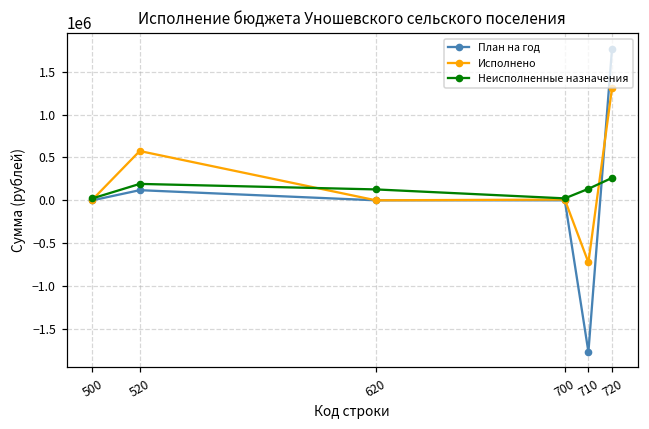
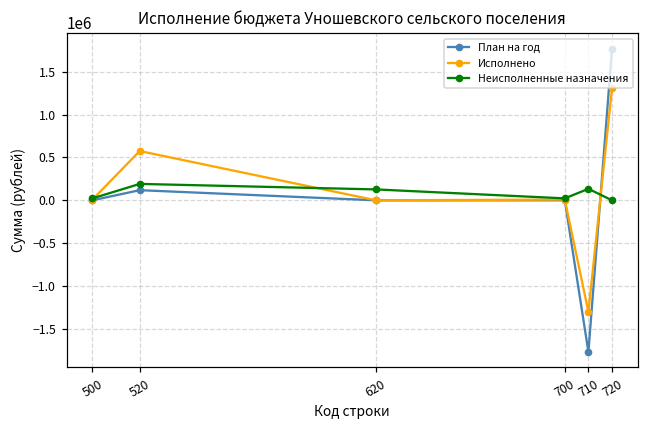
Исполнено, 710: -700000 -> -1300000
Неисполненные назначения, 720: 300000 -> 0
